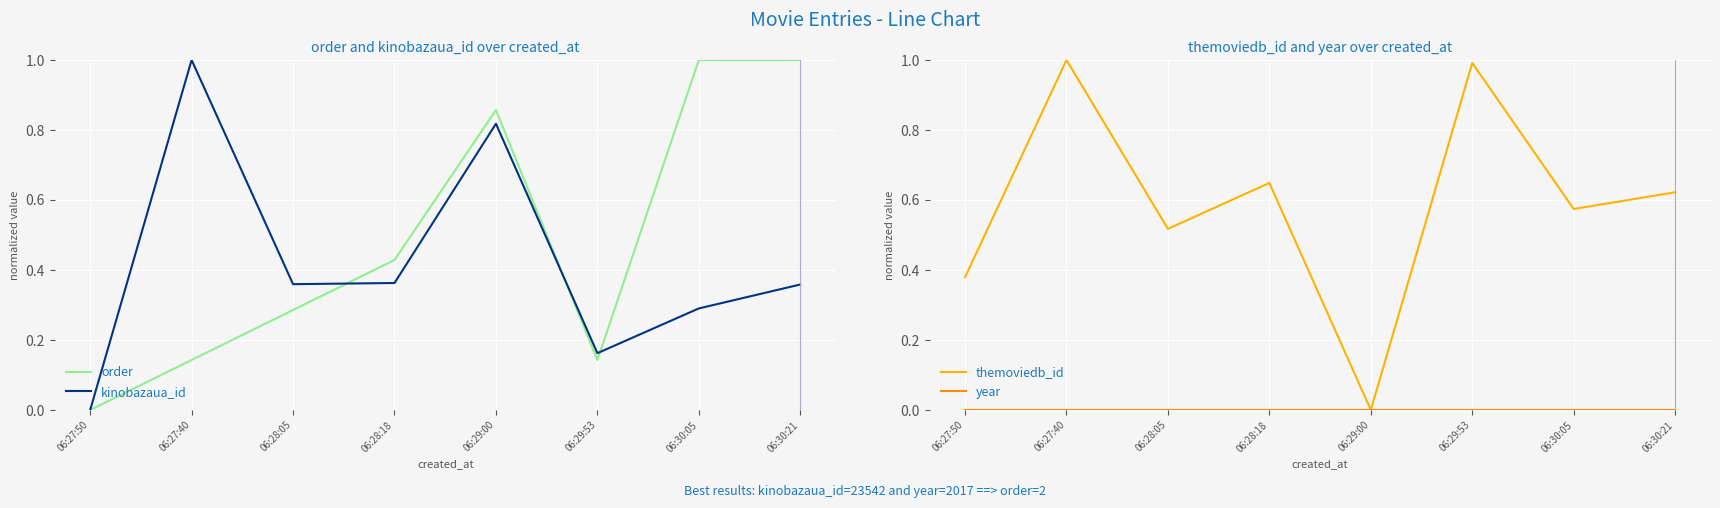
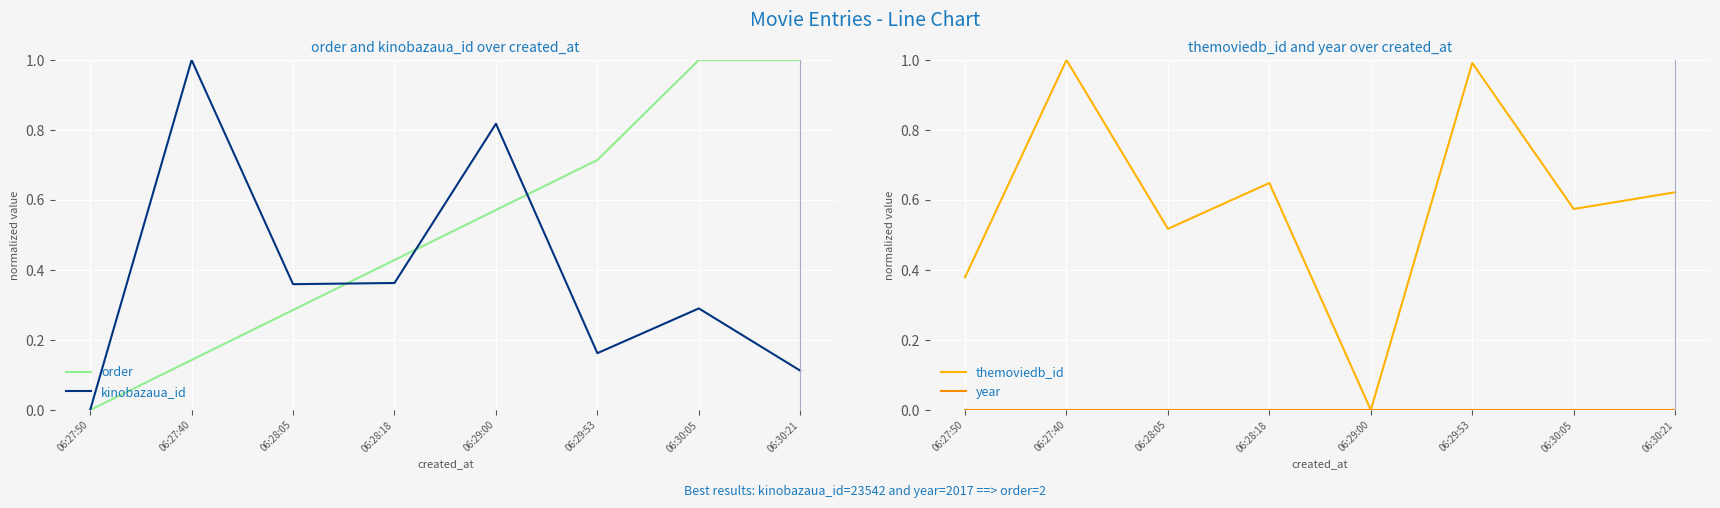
order and kinobazaua_id over created_at, order, 06:29:00: 0.86 -> 0.57
order and kinobazaua_id over created_at, order, 06:29:53: 0.14 -> 0.71
order and kinobazaua_id over created_at, kinobazaua_id, 06:30:21: 0.36 -> 0.11
